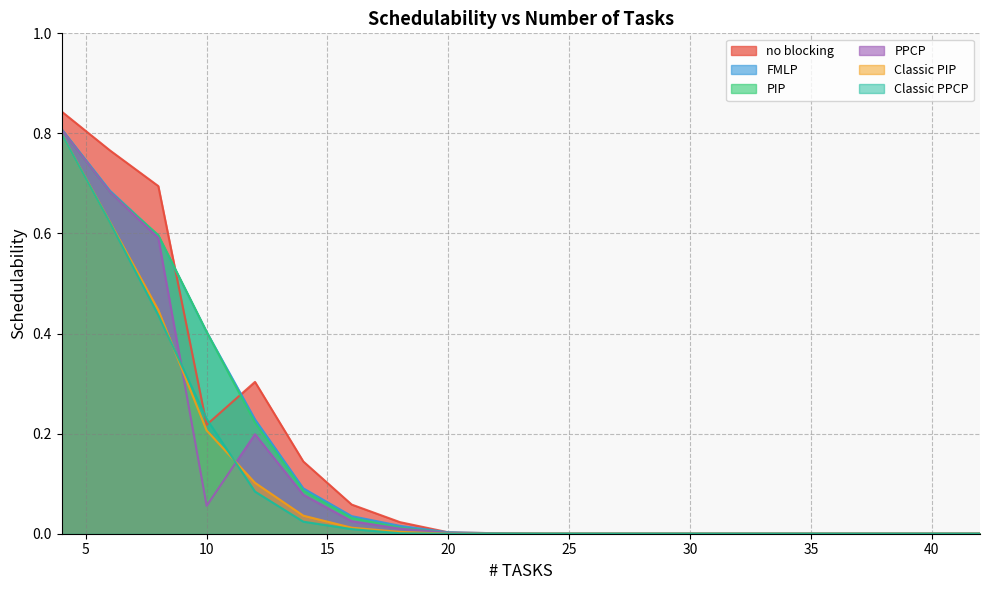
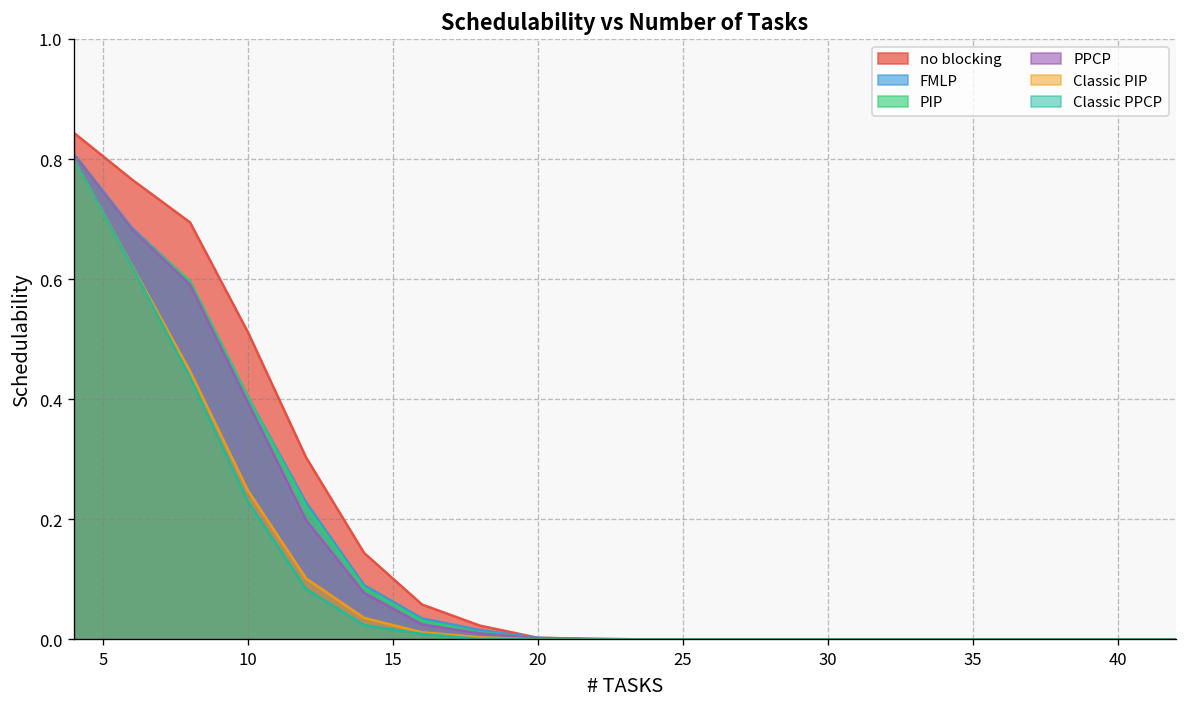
no blocking, 10: 0.22 -> 0.51
PPCP, 10: 0.06 -> 0.39
Classic PIP, 10: 0.21 -> 0.25
